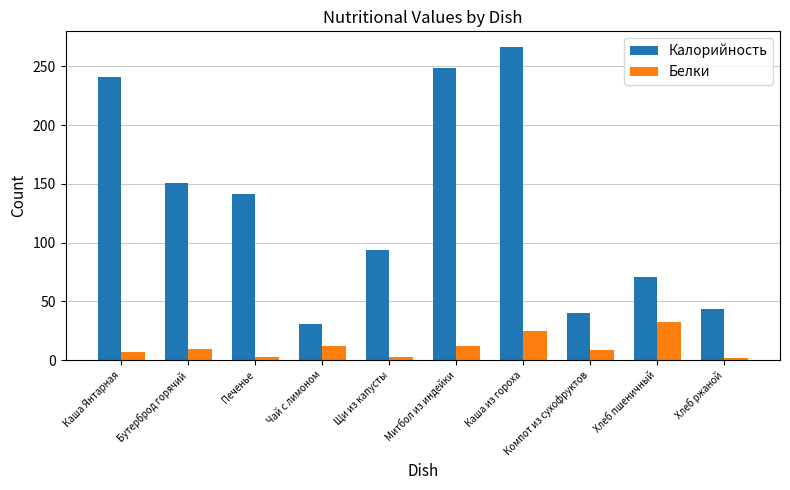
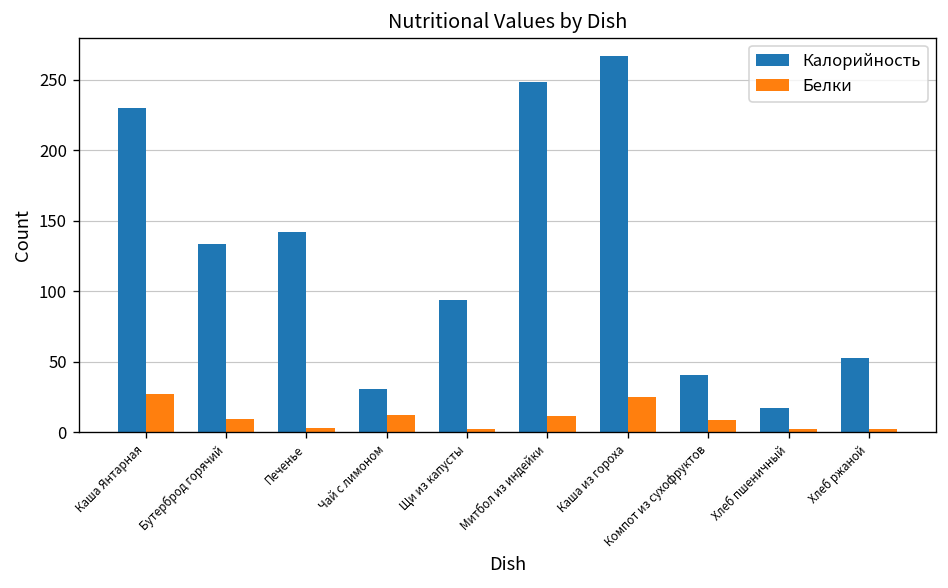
Калорийность, Каша Янтарная: 241 -> 230
Белки, Каша Янтарная: 7 -> 27
Калорийность, Бутерброд горячий: 151 -> 133
Калорийность, Хлеб пшеничный: 71 -> 17
Белки, Хлеб пшеничный: 33 -> 2
Калорийность, Хлеб ржаной: 44 -> 52
